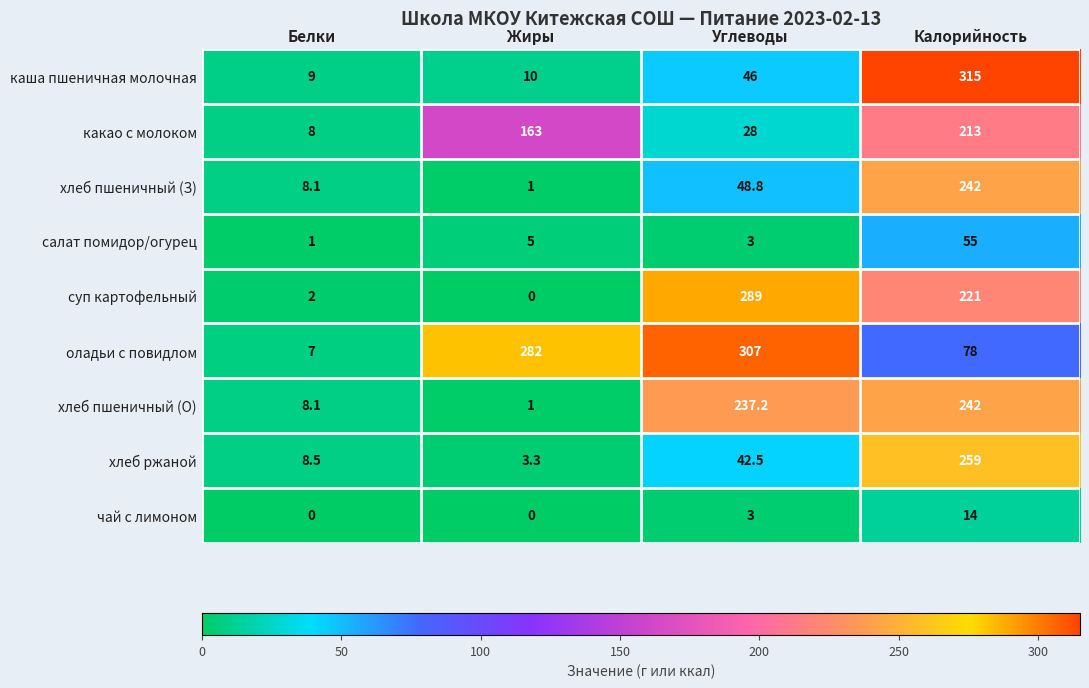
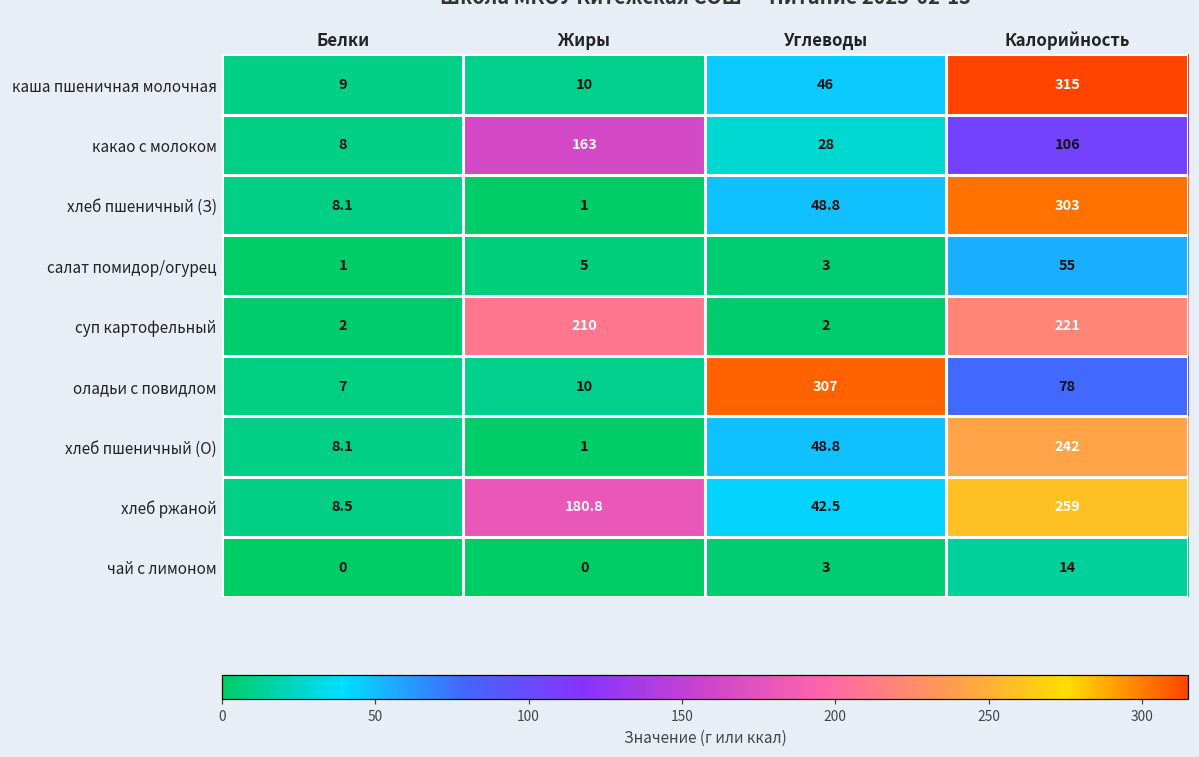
какао с молоком, Калорийность: 213 -> 106
хлеб пшеничный (З), Калорийность: 242 -> 303
суп картофельный, Жиры: 0 -> 210
суп картофельный, Углеводы: 289 -> 2
оладьи с повидлом, Жиры: 282 -> 10
хлеб пшеничный (О), Углеводы: 237.2 -> 48.8
хлеб ржаной, Жиры: 3.3 -> 180.8
